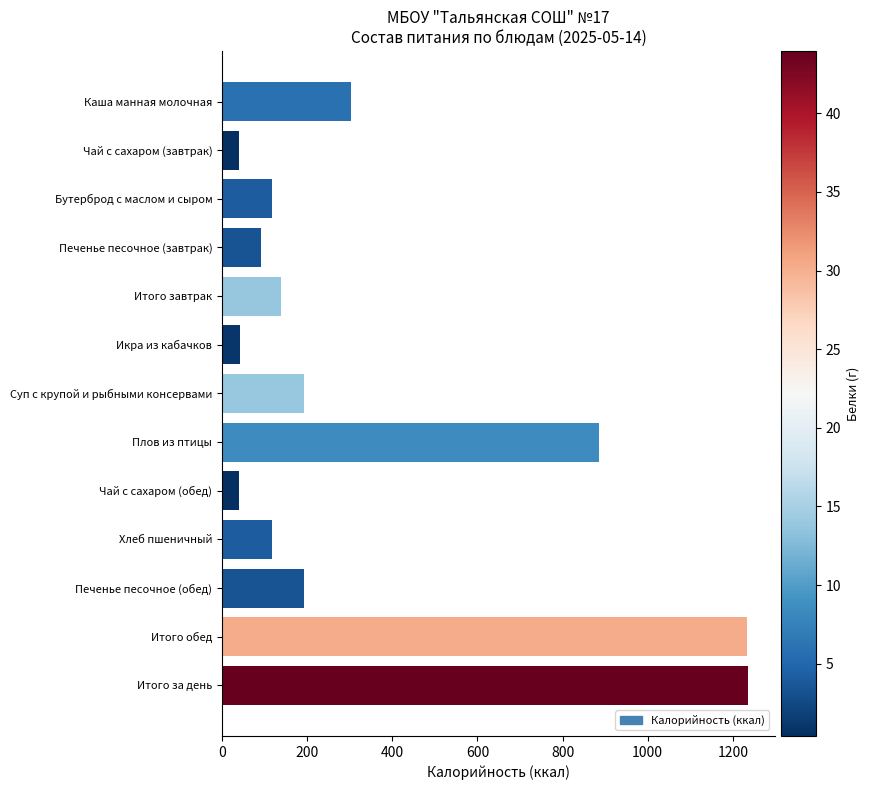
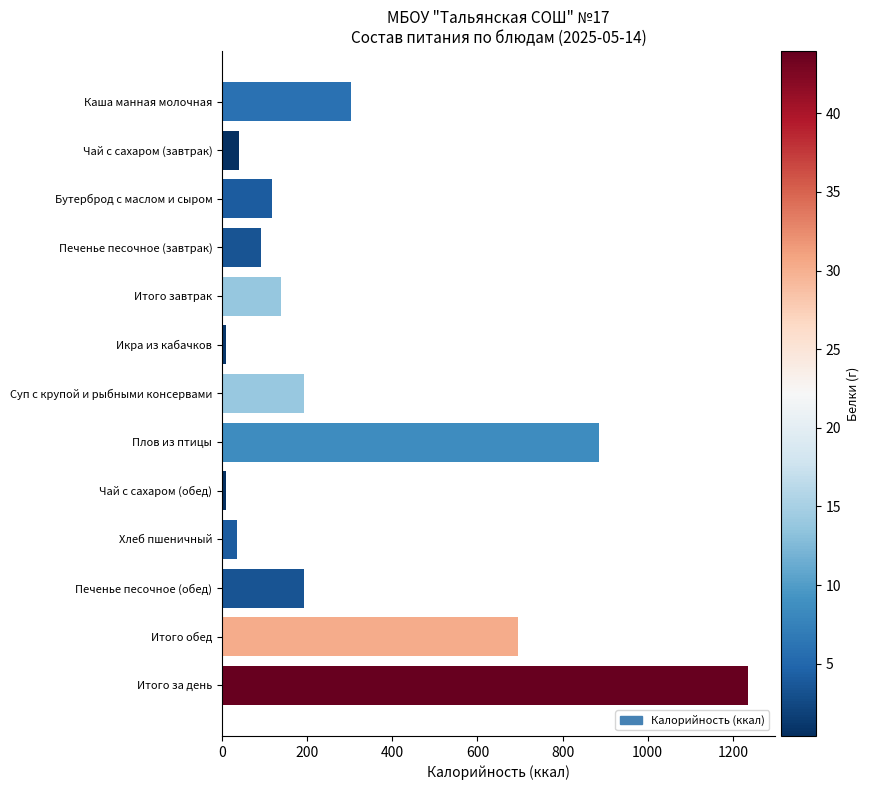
Икра из кабачков: 40 -> 10
Чай с сахаром (обед): 40 -> 10
Хлеб пшеничный: 120 -> 40
Итого обед: 1230 -> 690
